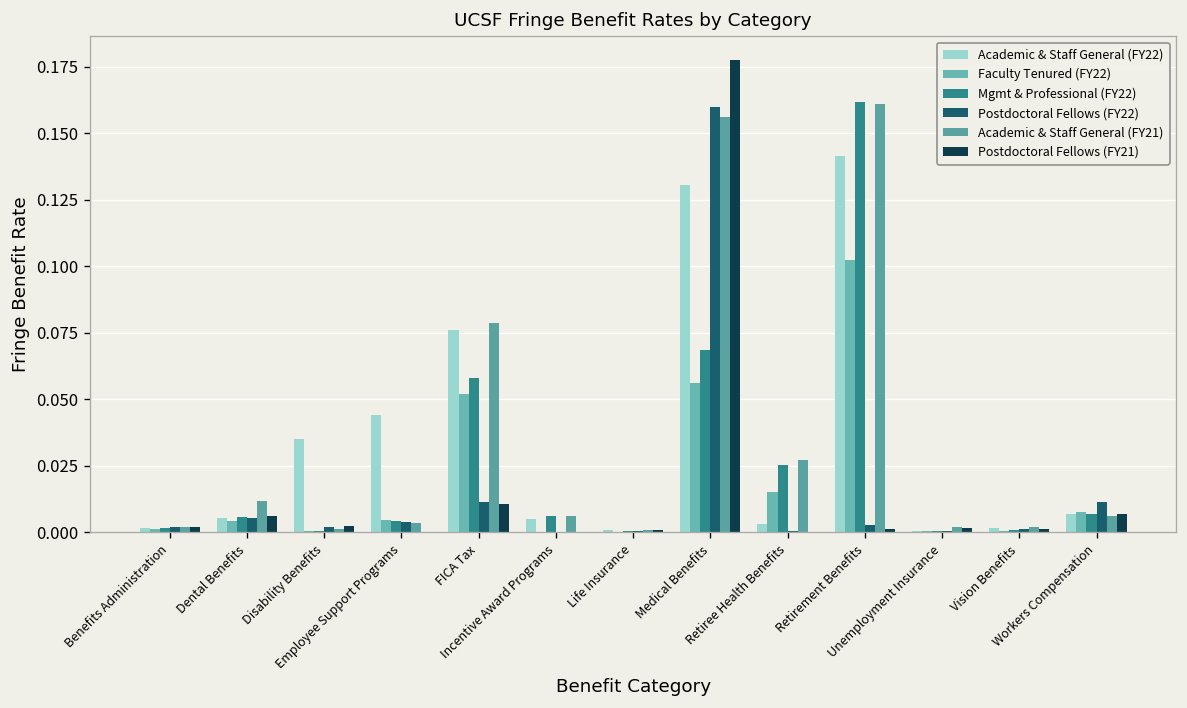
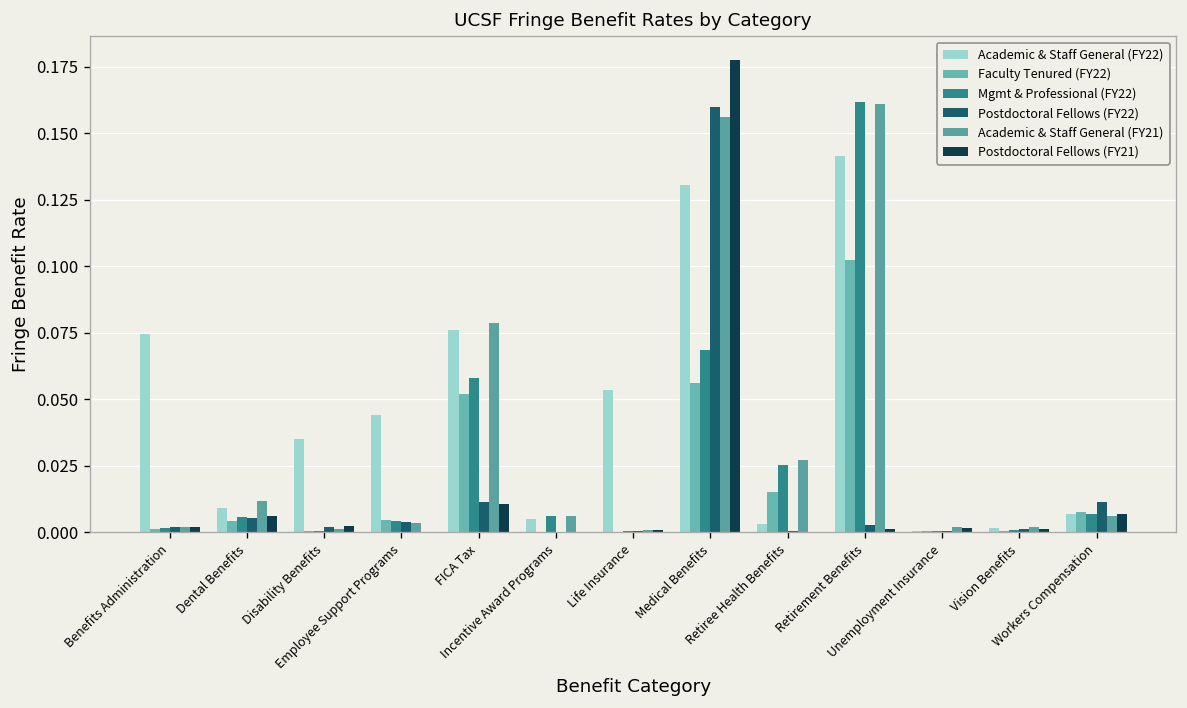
Academic & Staff General (FY22), Benefits Administration: 0.002 -> 0.074
Academic & Staff General (FY22), Dental Benefits: 0.005 -> 0.009
Academic & Staff General (FY22), Life Insurance: 0.001 -> 0.053
